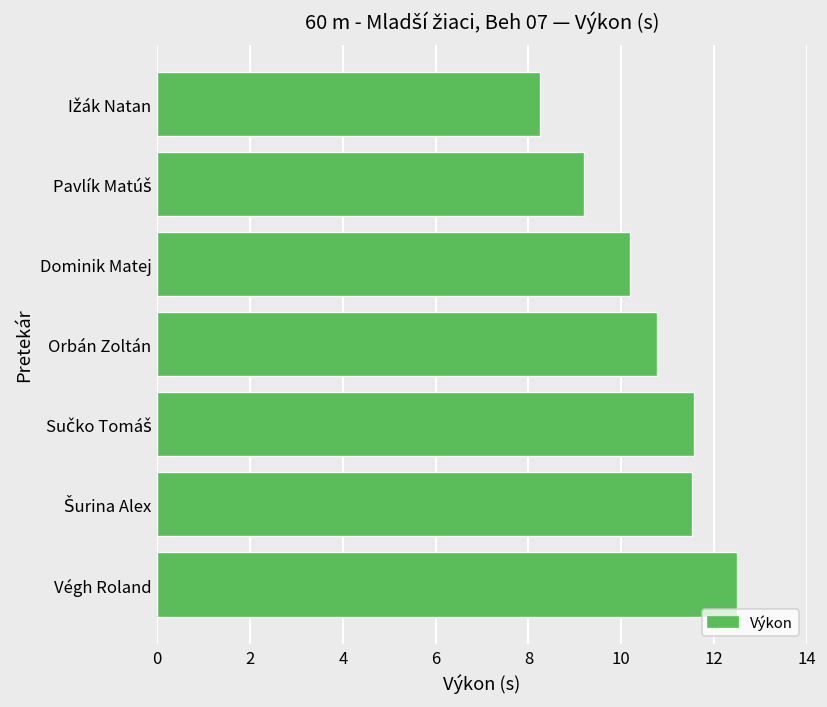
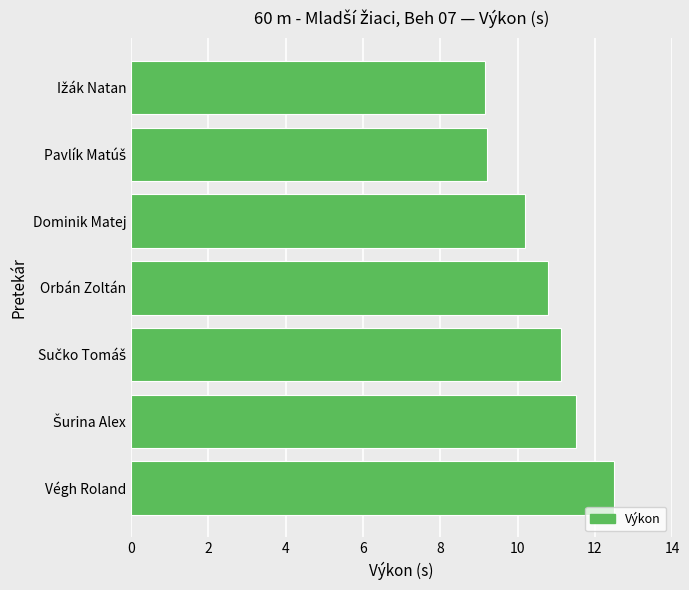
Ižák Natan: 8.3 -> 9.2
Sučko Tomáš: 11.6 -> 11.1
